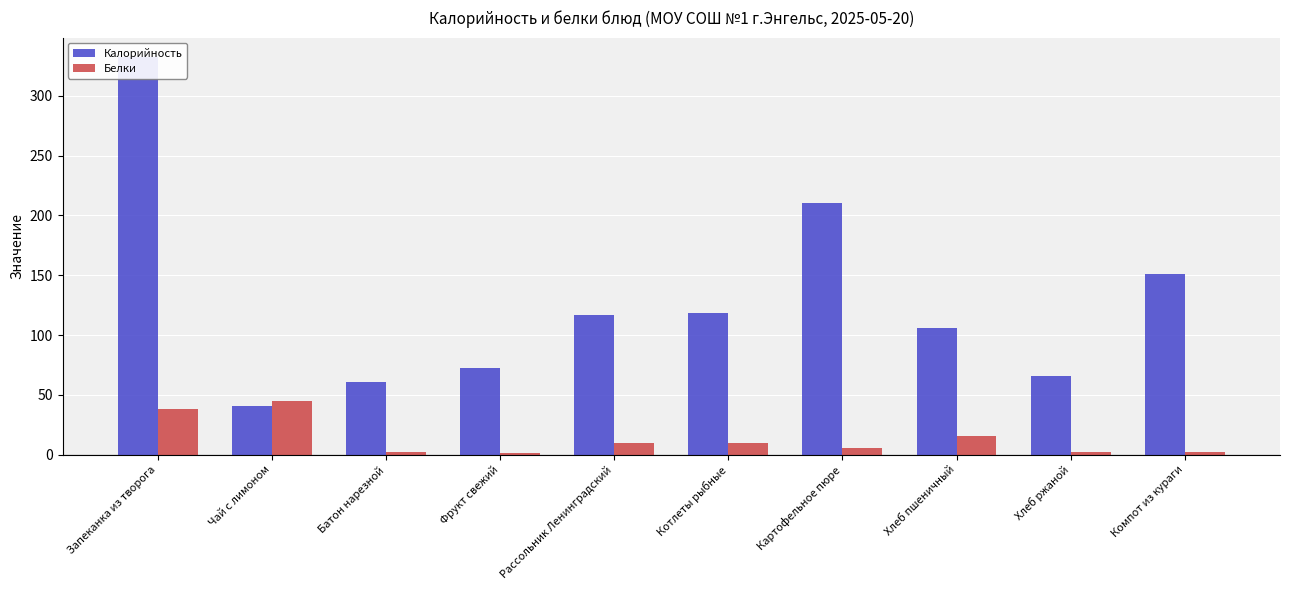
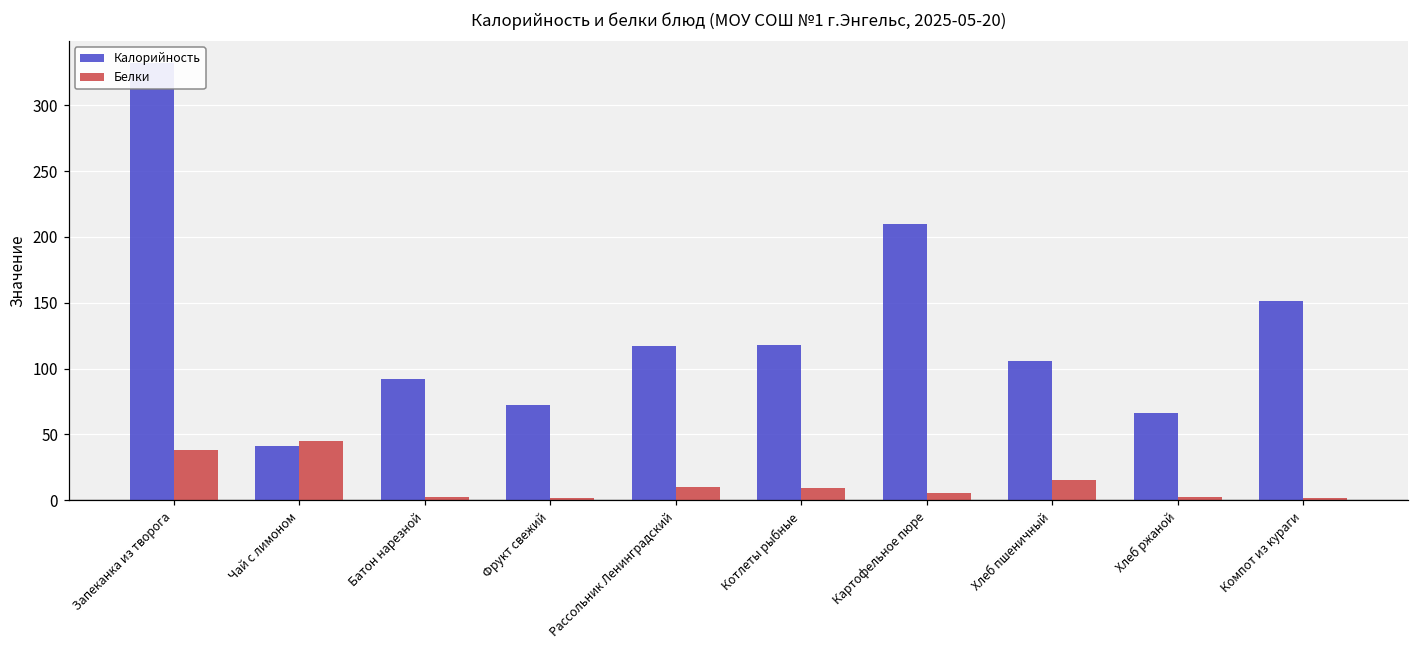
Калорийность, Батон нарезной: 61 -> 92
